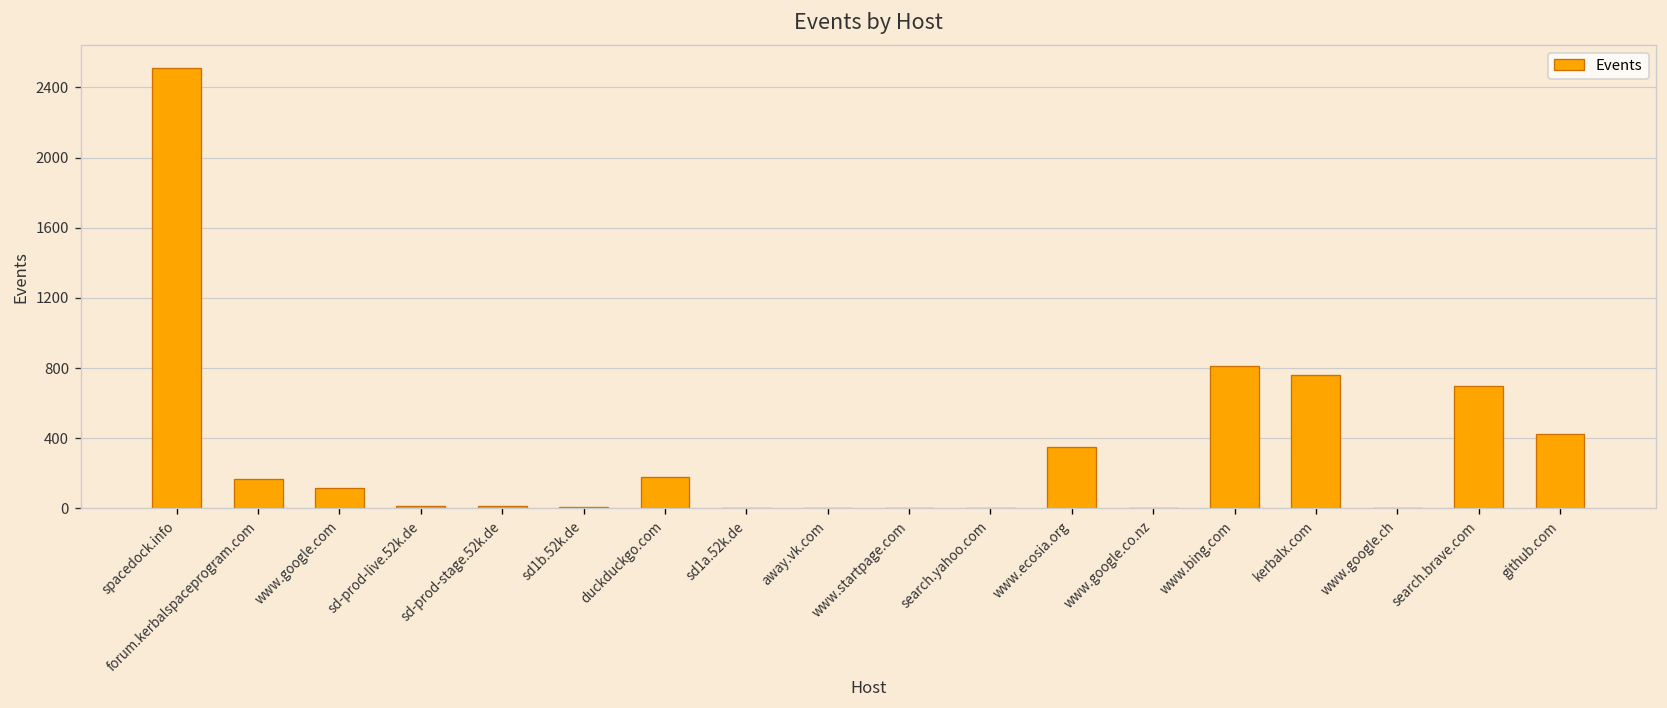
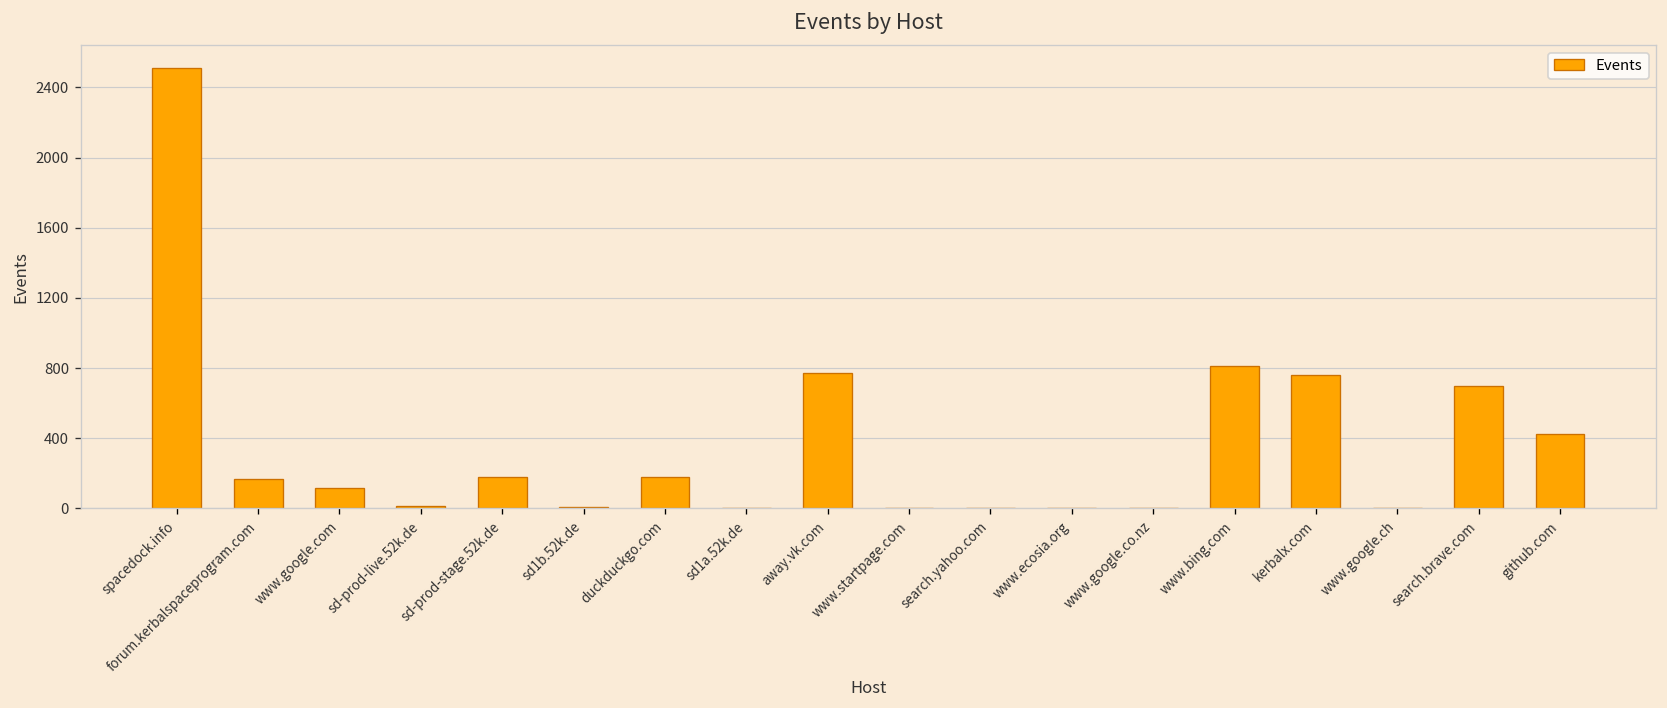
sd-prod-stage.52k.de: 10 -> 180
away.vk.com: 0 -> 770
www.ecosia.org: 350 -> 0
